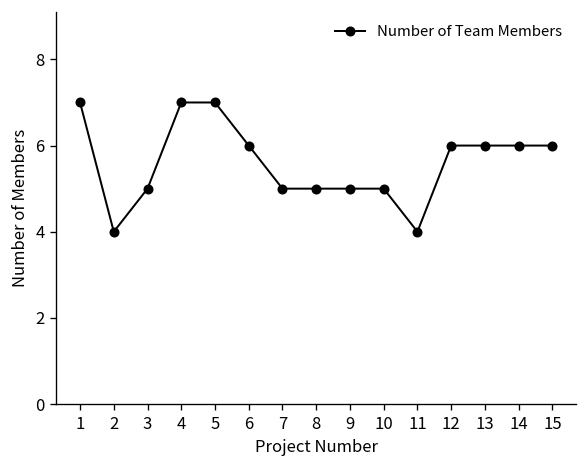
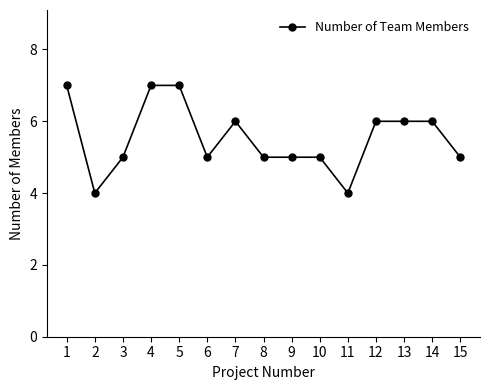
6: 6 -> 5
7: 5 -> 6
15: 6 -> 5
